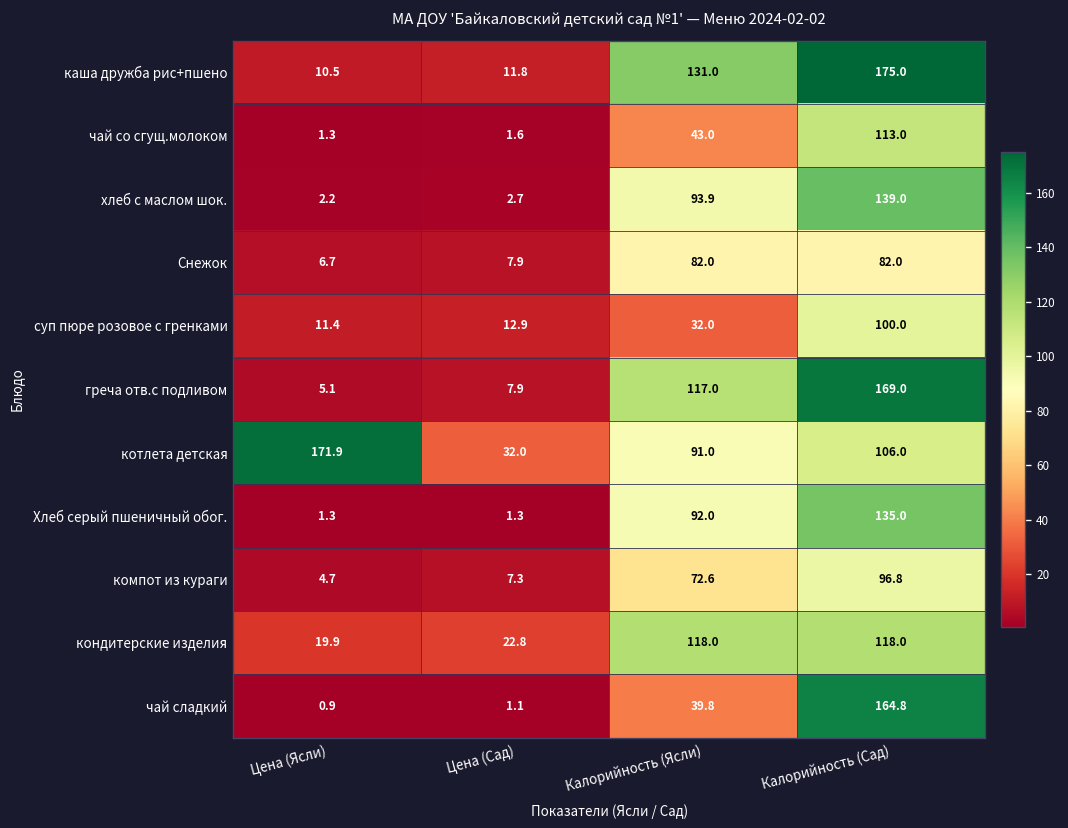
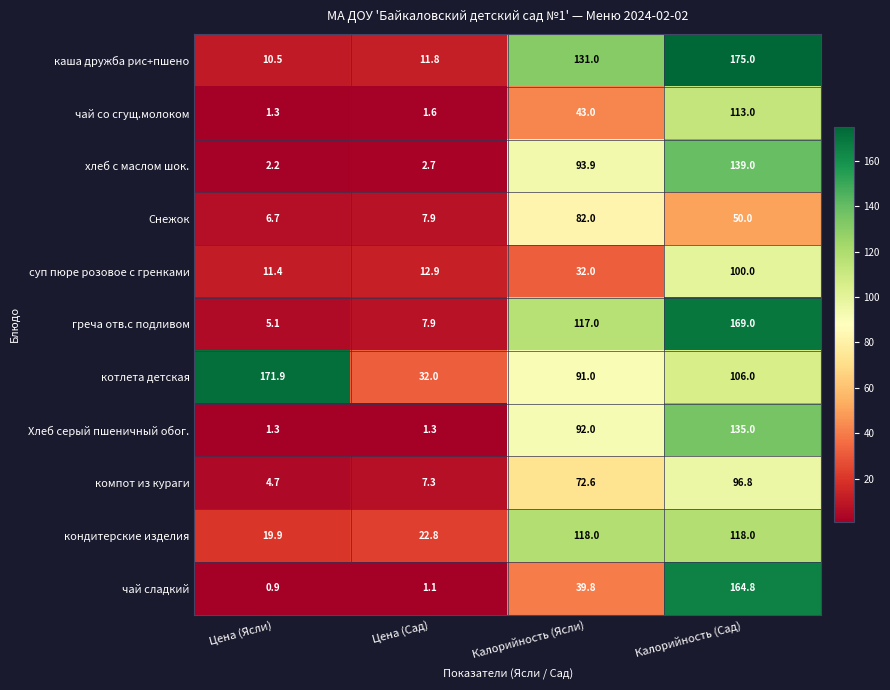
Снежок, Калорийность (Сад): 82.0 -> 50.0
